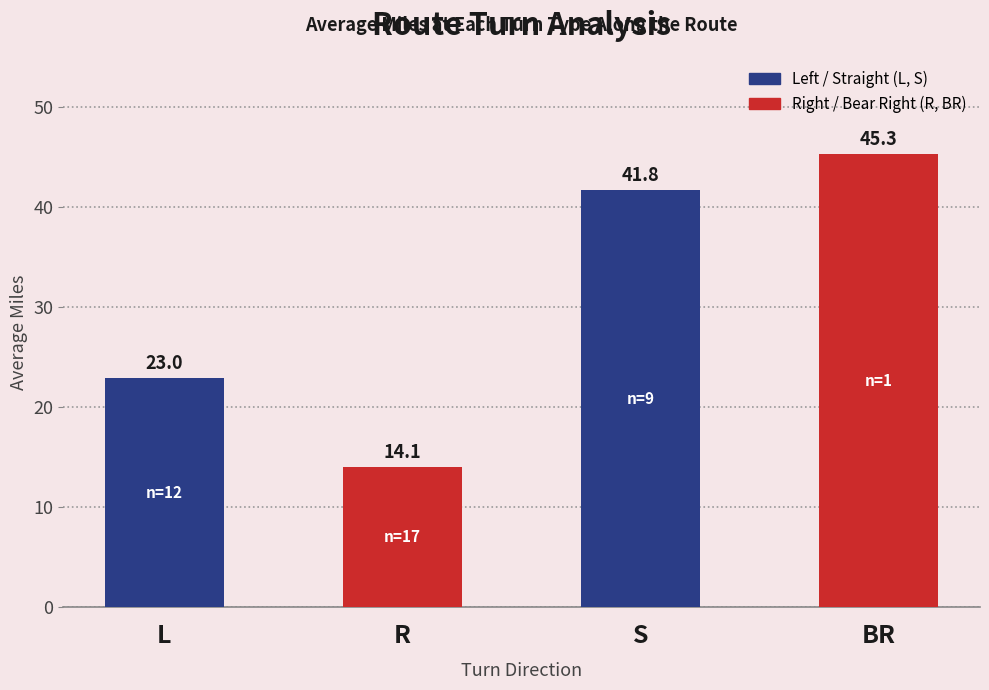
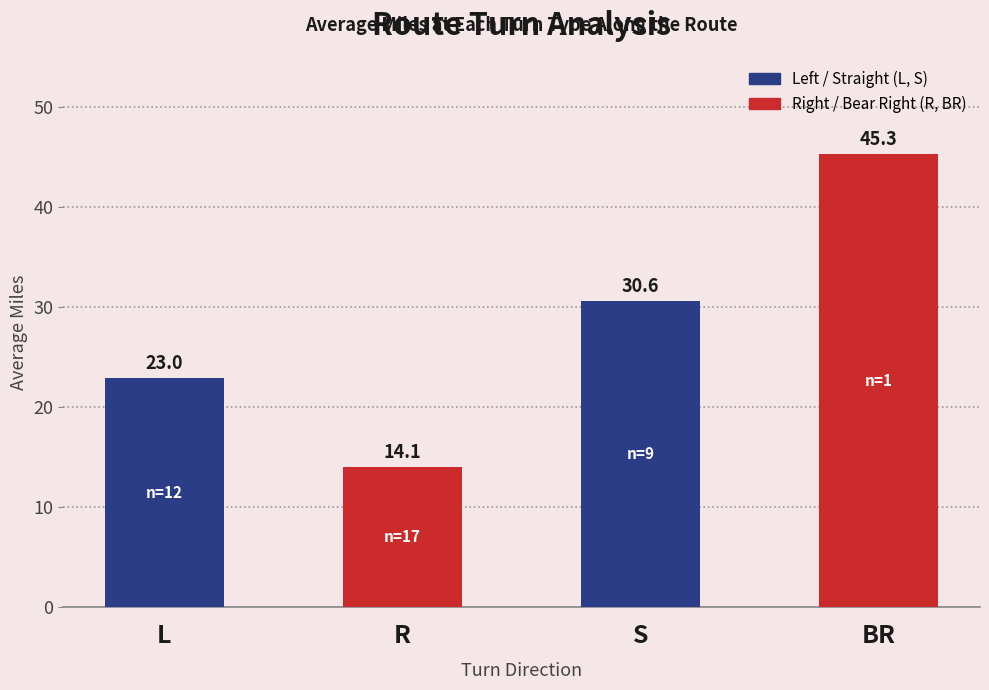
S: 41.8 -> 30.6
